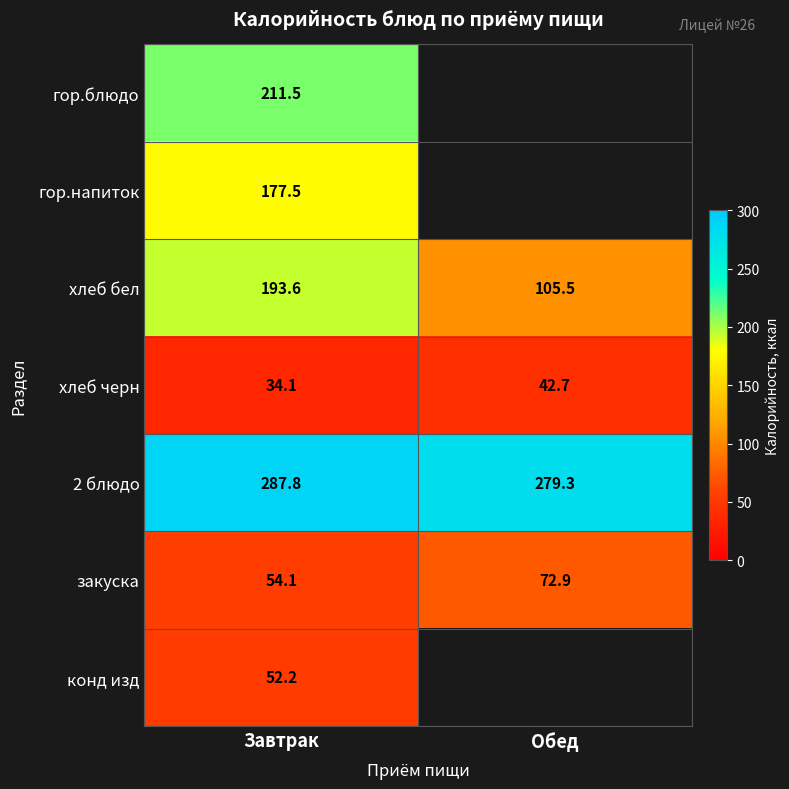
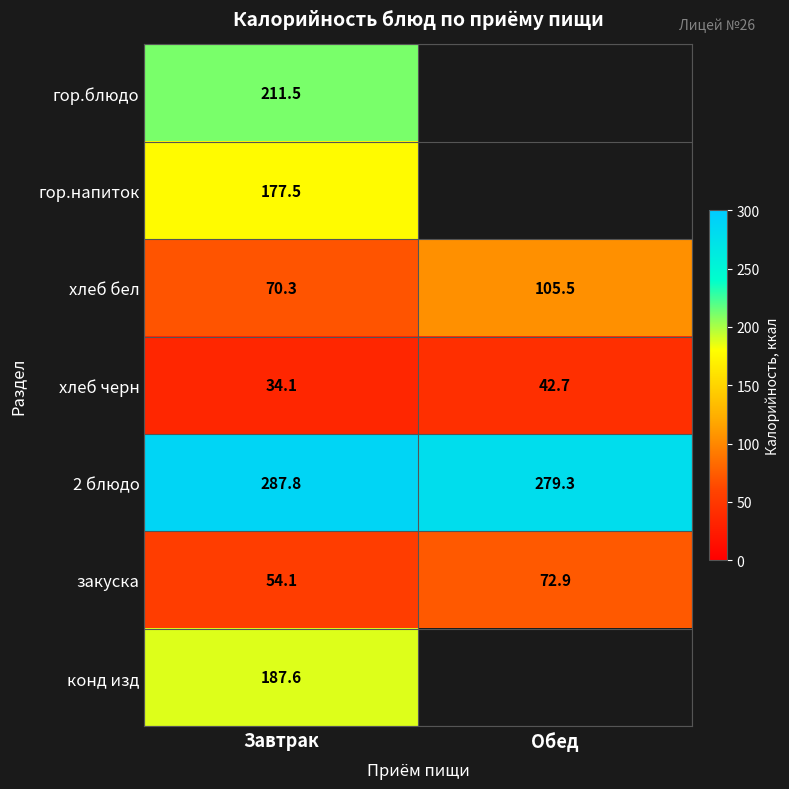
хлеб бел, Завтрак: 193.6 -> 70.3
конд изд, Завтрак: 52.2 -> 187.6
